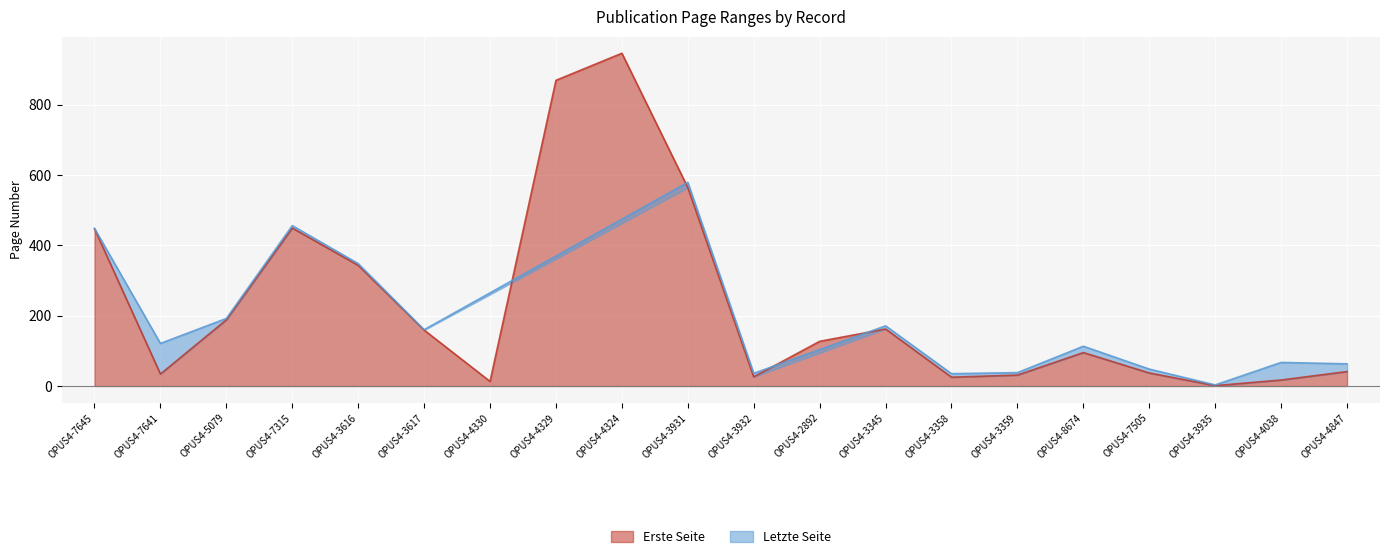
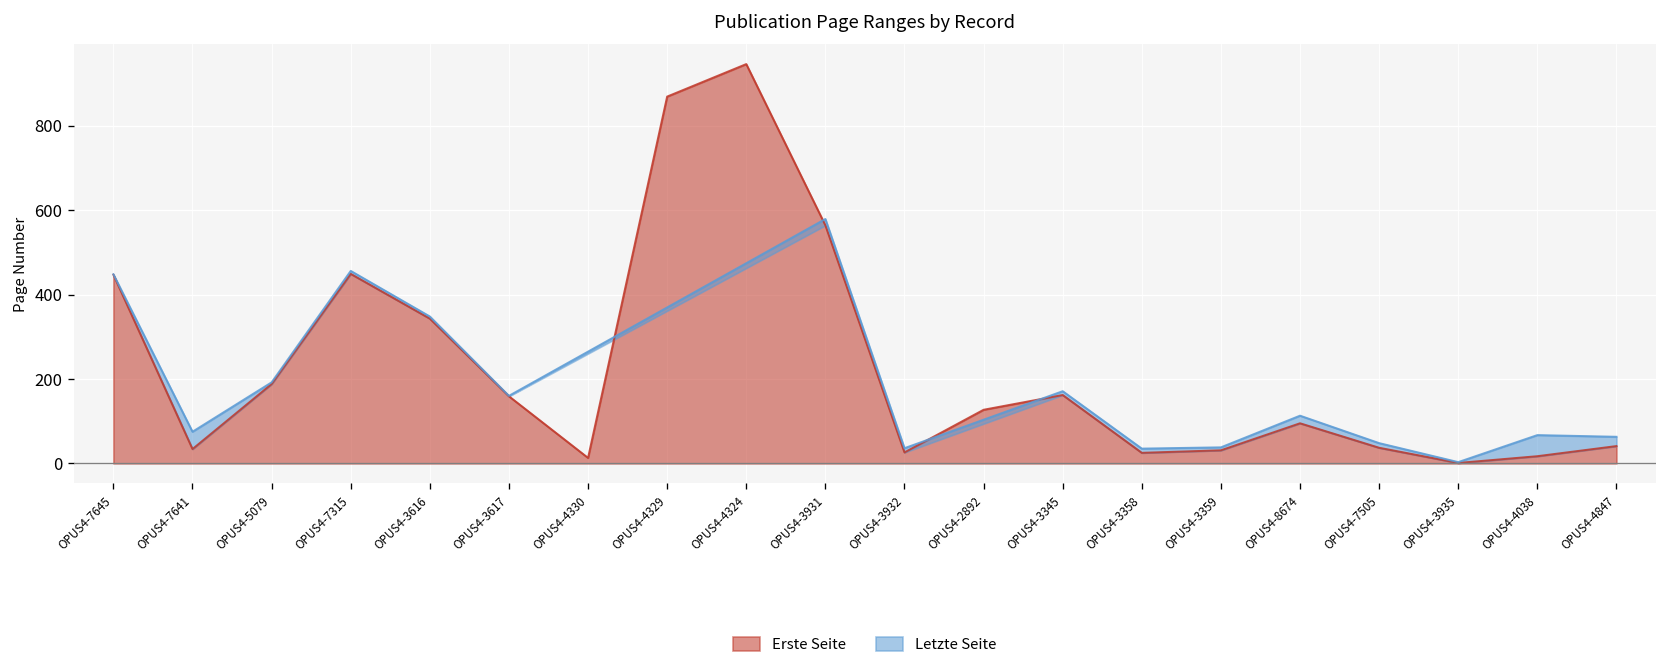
Letzte Seite, OPUS4-7641: 120 -> 80
